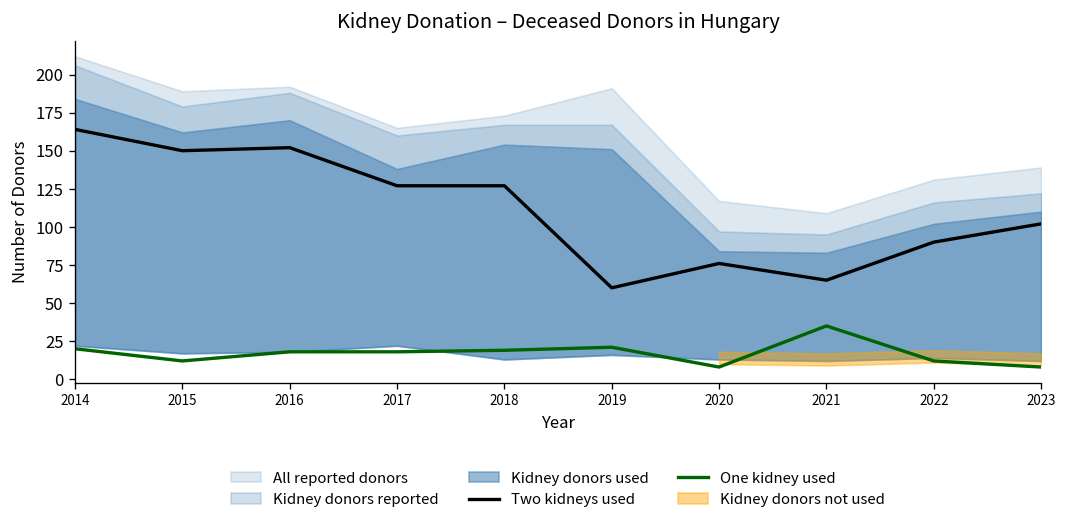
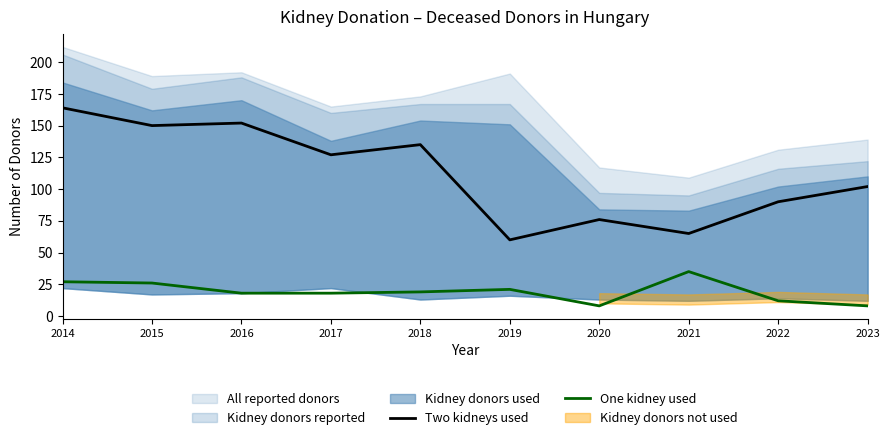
One kidney used, 2014: 20 -> 27
One kidney used, 2015: 12 -> 26
Two kidneys used, 2018: 127 -> 135
